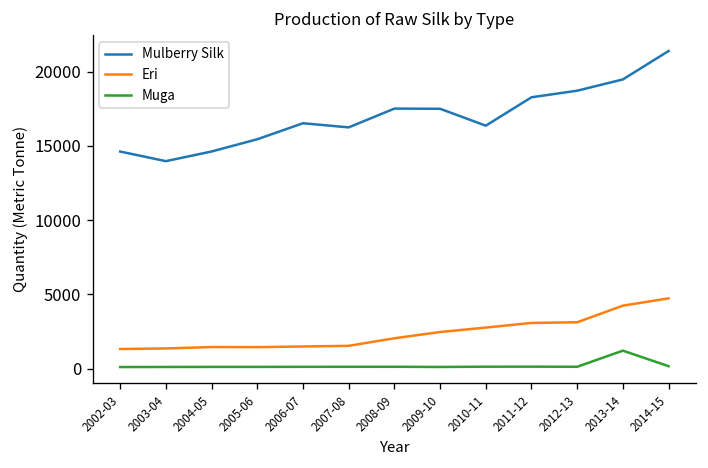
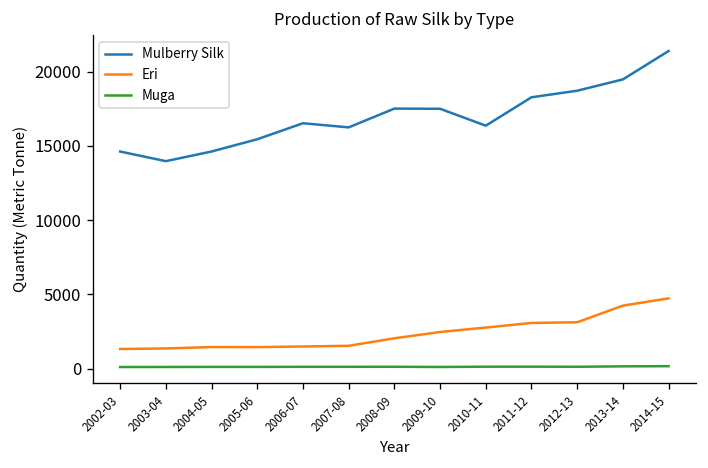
Muga, 2013-14: 1200 -> 100
